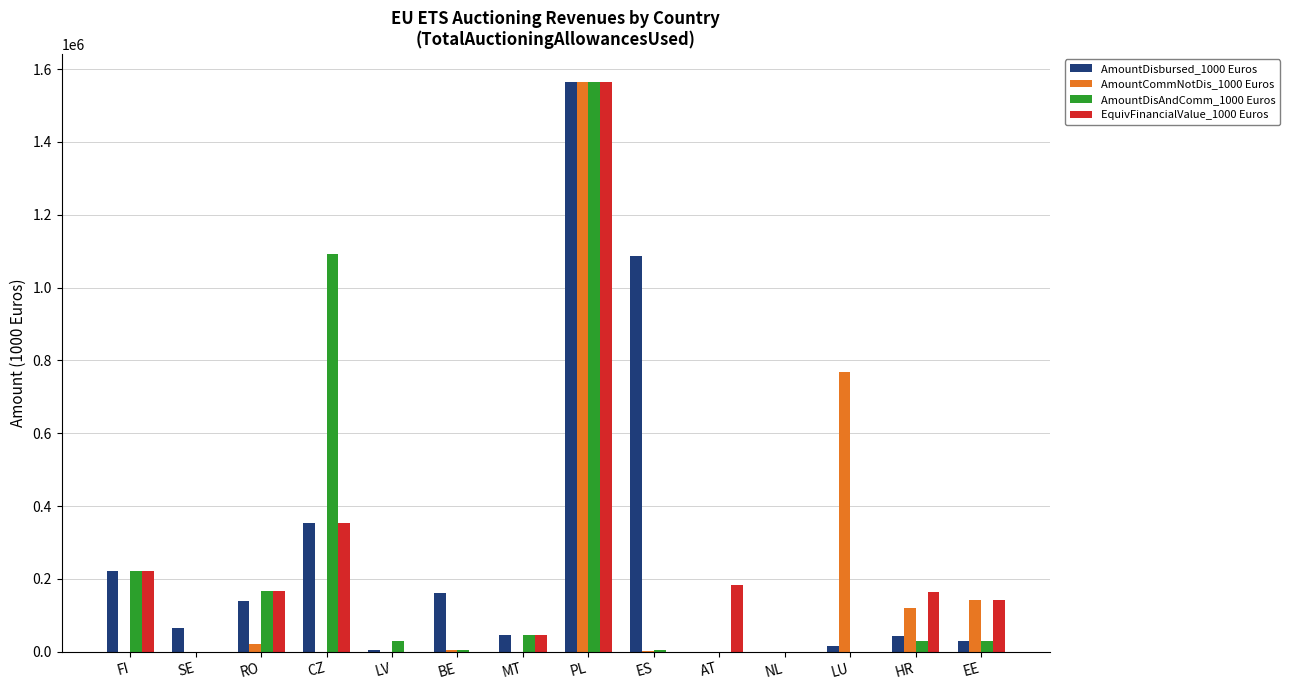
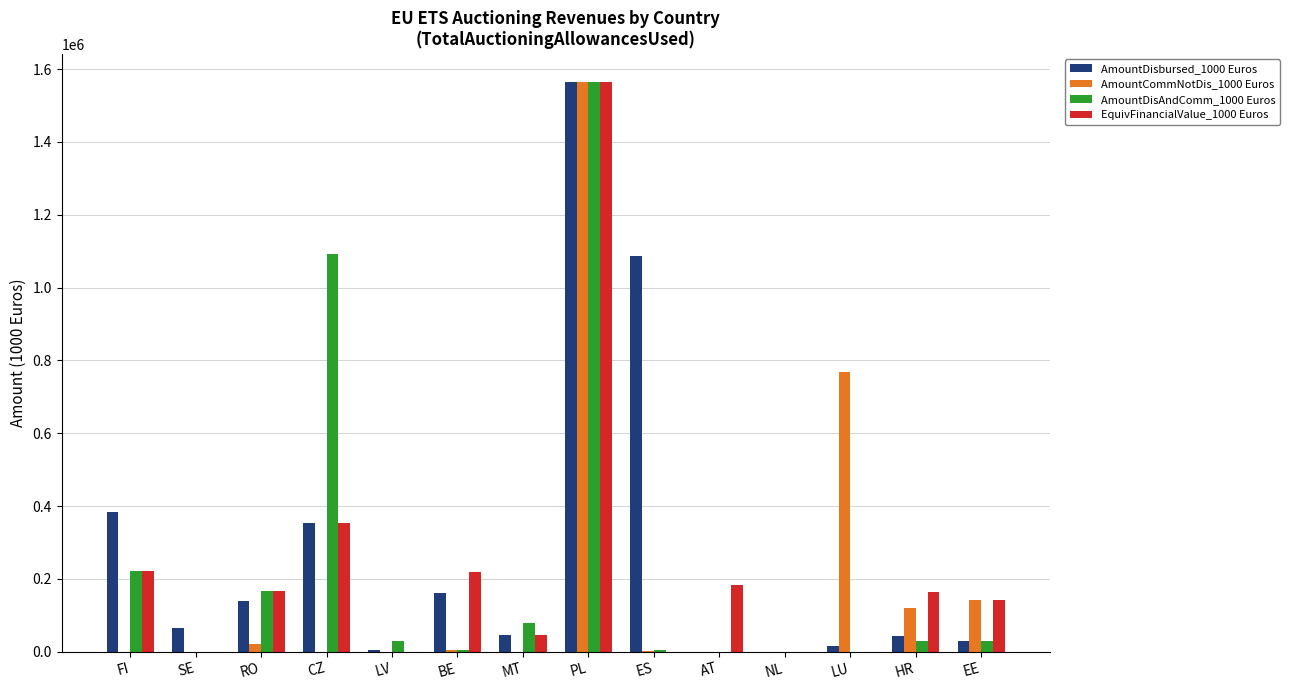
AmountDisbursed_1000 Euros, FI: 220000 -> 380000
EquivFinancialValue_1000 Euros, BE: 0 -> 220000
AmountDisAndComm_1000 Euros, MT: 50000 -> 80000
